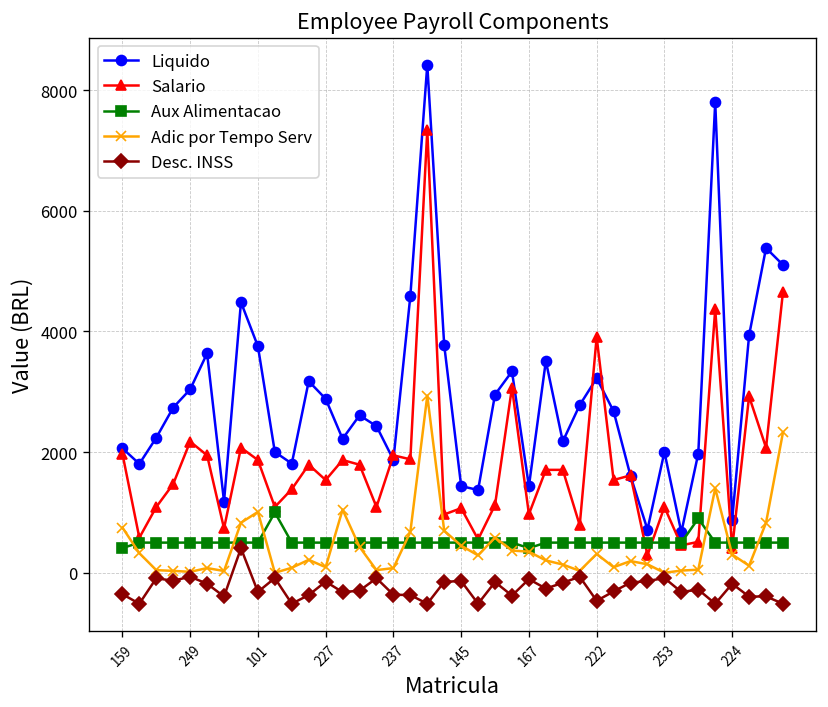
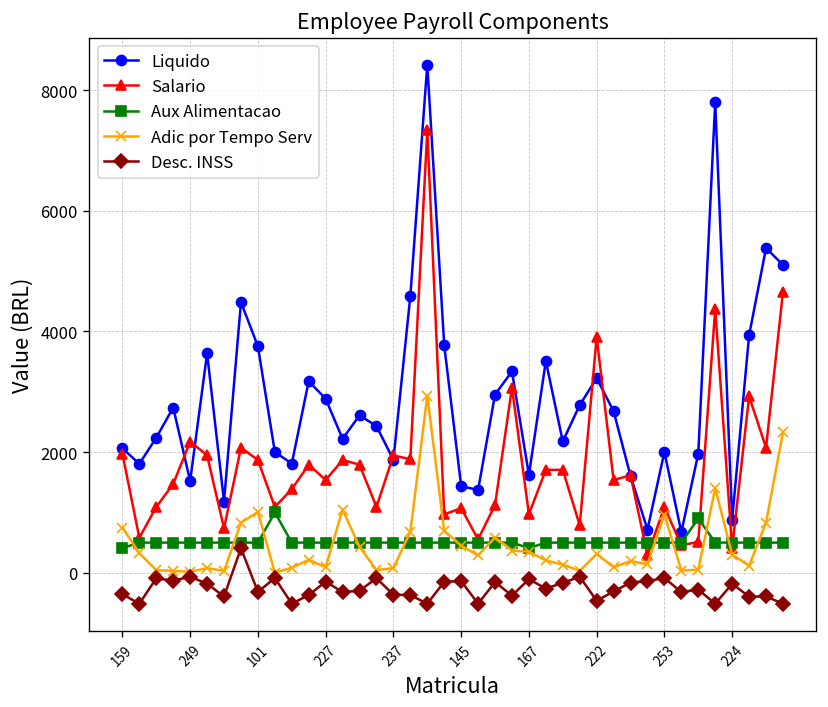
Liquido, 249: 3000 -> 1500
Liquido, 167: 1400 -> 1600
Adic por Tempo Serv, 253: 0 -> 1000
